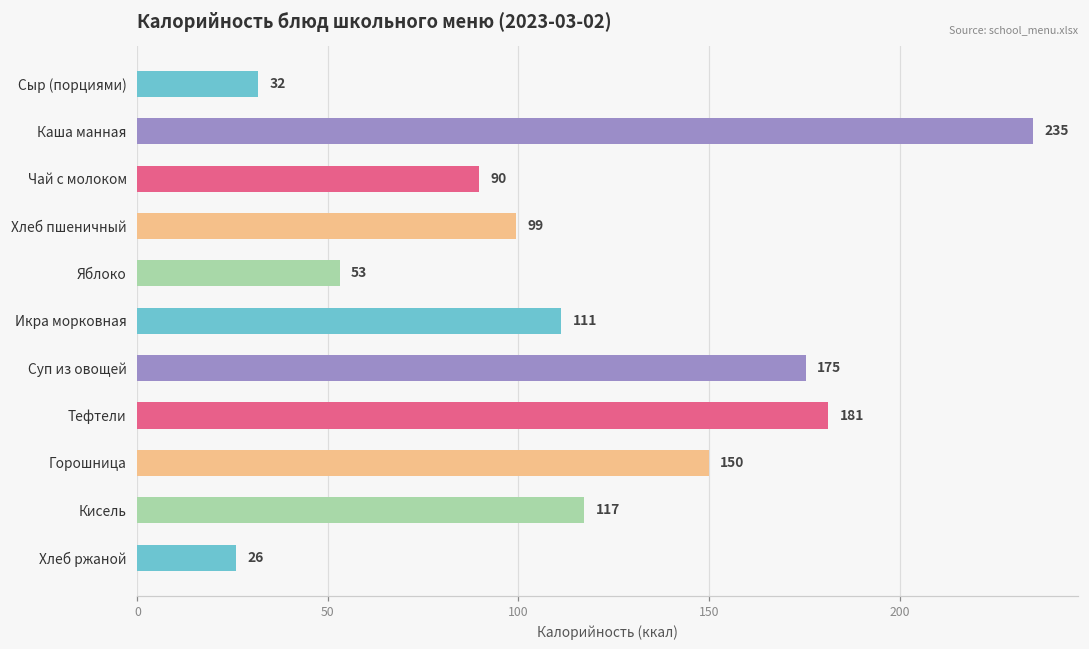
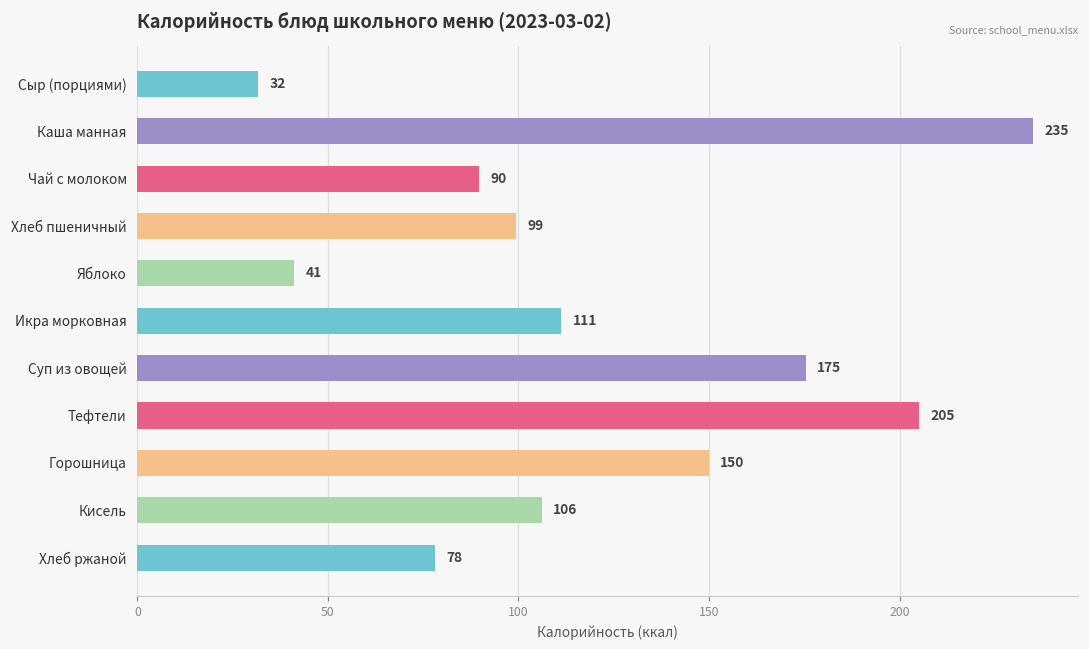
Яблоко: 53 -> 41
Тефтели: 181 -> 205
Кисель: 117 -> 106
Хлеб ржаной: 26 -> 78
